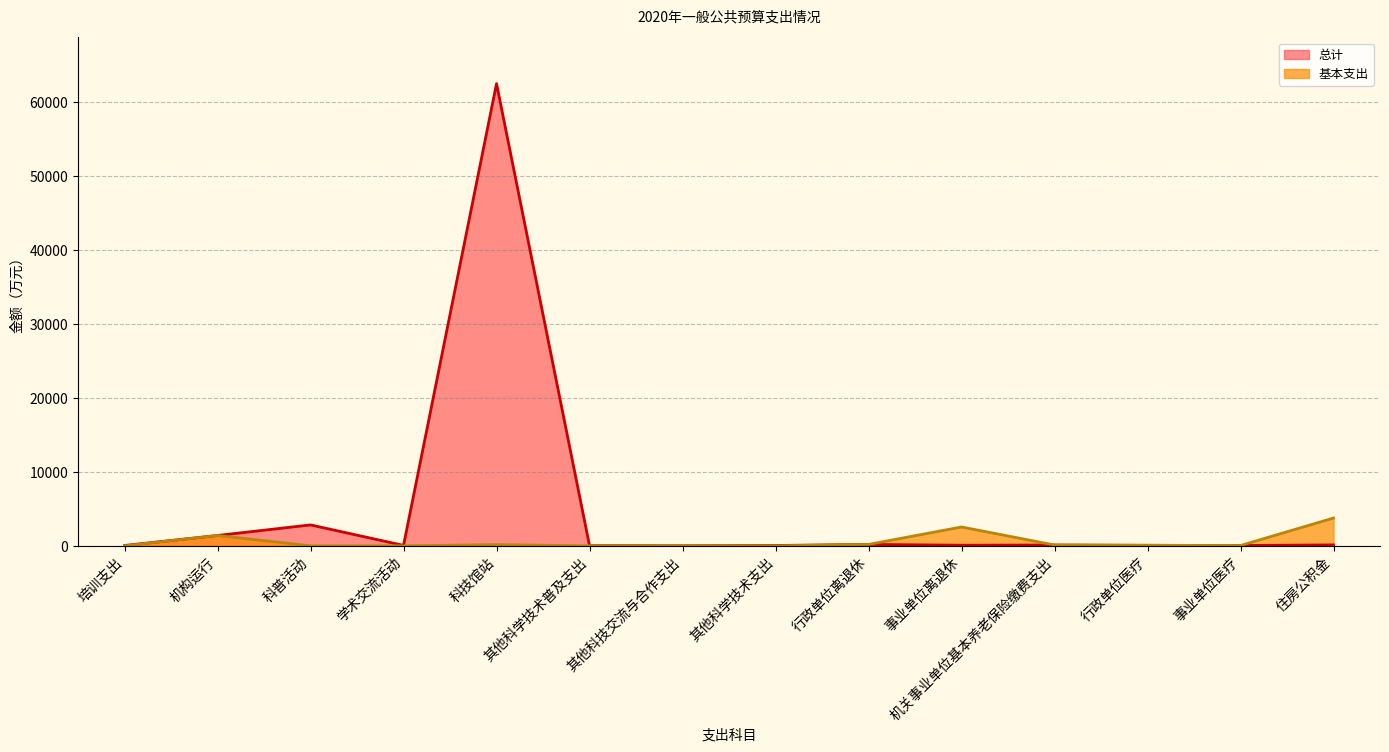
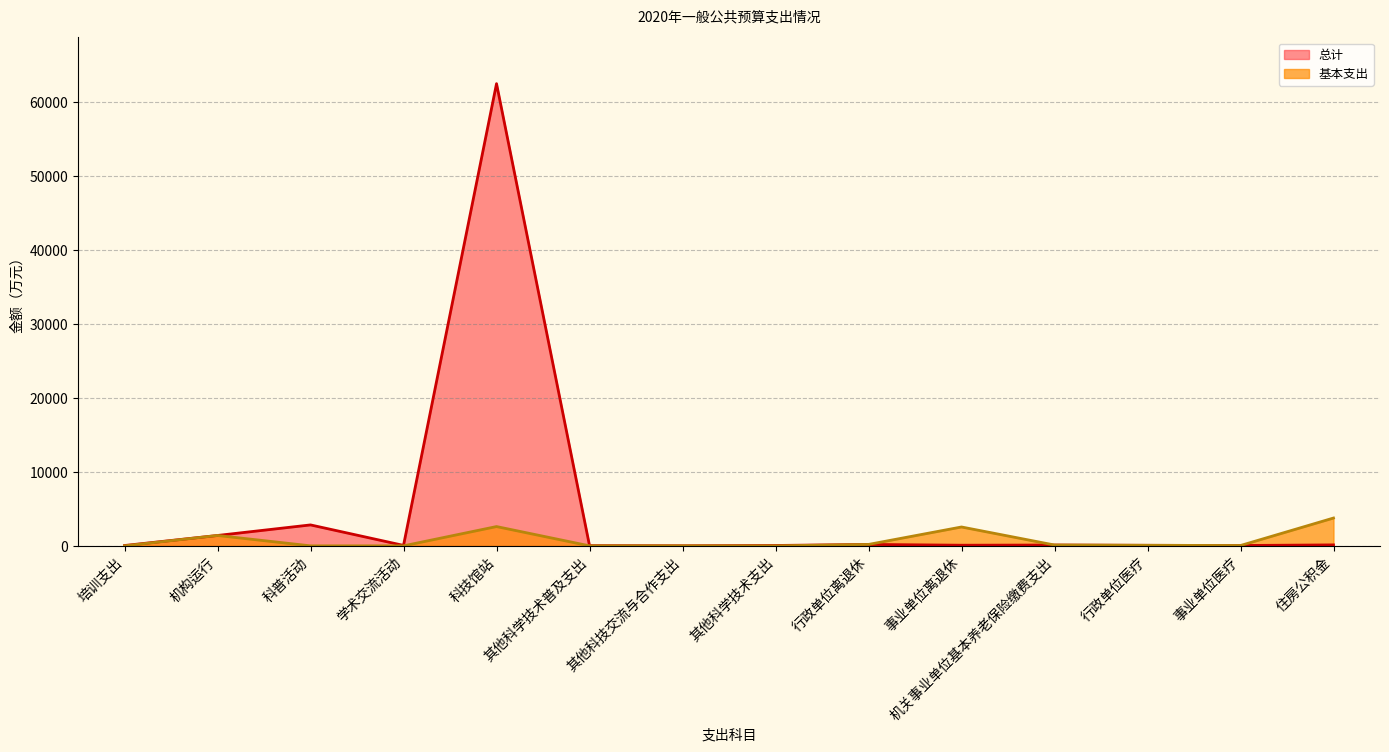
基本支出, 科技馆站: 0 -> 3000
